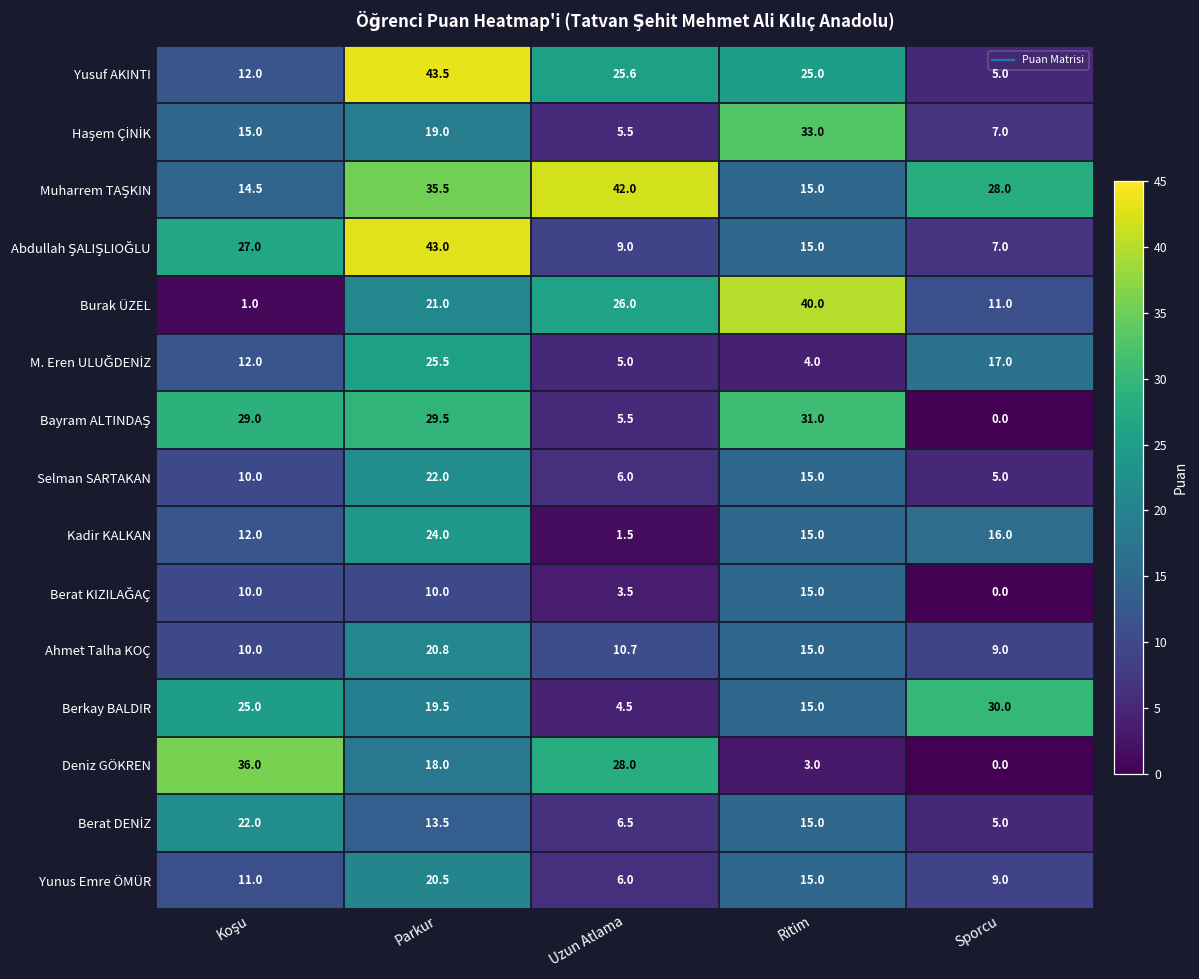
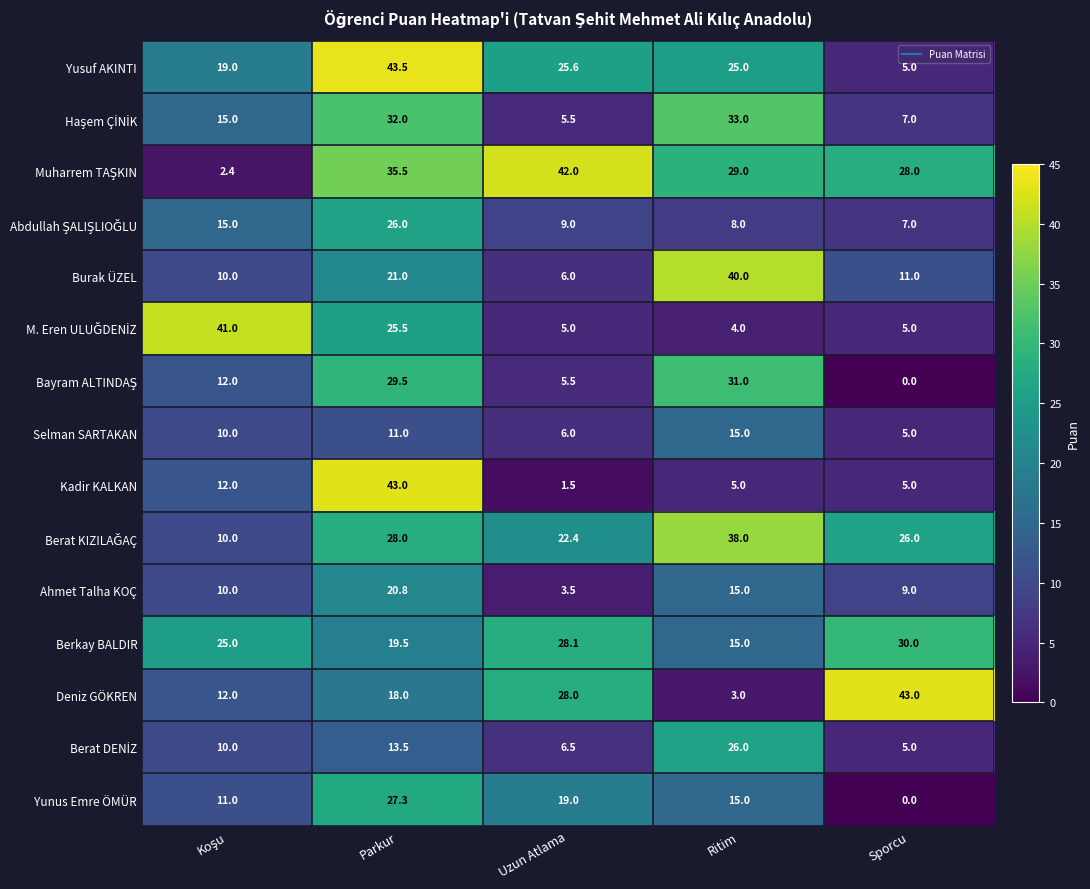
Yusuf AKINTI, Koşu: 12.0 -> 19.0
Haşem ÇİNİK, Parkur: 19.0 -> 32.0
Muharrem TAŞKIN, Koşu: 14.5 -> 2.4
Muharrem TAŞKIN, Ritim: 15.0 -> 29.0
Abdullah ŞALIŞLIOĞLU, Koşu: 27.0 -> 15.0
Abdullah ŞALIŞLIOĞLU, Parkur: 43.0 -> 26.0
Abdullah ŞALIŞLIOĞLU, Ritim: 15.0 -> 8.0
Burak ÜZEL, Koşu: 1.0 -> 10.0
Burak ÜZEL, Uzun Atlama: 26.0 -> 6.0
M. Eren ULUĞDENİZ, Koşu: 12.0 -> 41.0
M. Eren ULUĞDENİZ, Sporcu: 17.0 -> 5.0
Bayram ALTINDAŞ, Koşu: 29.0 -> 12.0
Selman SARTAKAN, Parkur: 22.0 -> 11.0
Kadir KALKAN, Parkur: 24.0 -> 43.0
Kadir KALKAN, Ritim: 15.0 -> 5.0
Kadir KALKAN, Sporcu: 16.0 -> 5.0
Berat KIZILAĞAÇ, Parkur: 10.0 -> 28.0
Berat KIZILAĞAÇ, Uzun Atlama: 3.5 -> 22.4
Berat KIZILAĞAÇ, Ritim: 15.0 -> 38.0
Berat KIZILAĞAÇ, Sporcu: 0.0 -> 26.0
Ahmet Talha KOÇ, Uzun Atlama: 10.7 -> 3.5
Berkay BALDIR, Uzun Atlama: 4.5 -> 28.1
Deniz GÖKREN, Koşu: 36.0 -> 12.0
Deniz GÖKREN, Sporcu: 0.0 -> 43.0
Berat DENİZ, Koşu: 22.0 -> 10.0
Berat DENİZ, Ritim: 15.0 -> 26.0
Yunus Emre ÖMÜR, Parkur: 20.5 -> 27.3
Yunus Emre ÖMÜR, Uzun Atlama: 6.0 -> 19.0
Yunus Emre ÖMÜR, Sporcu: 9.0 -> 0.0
